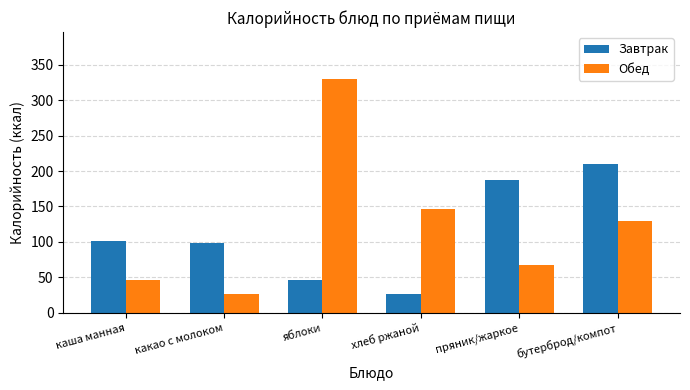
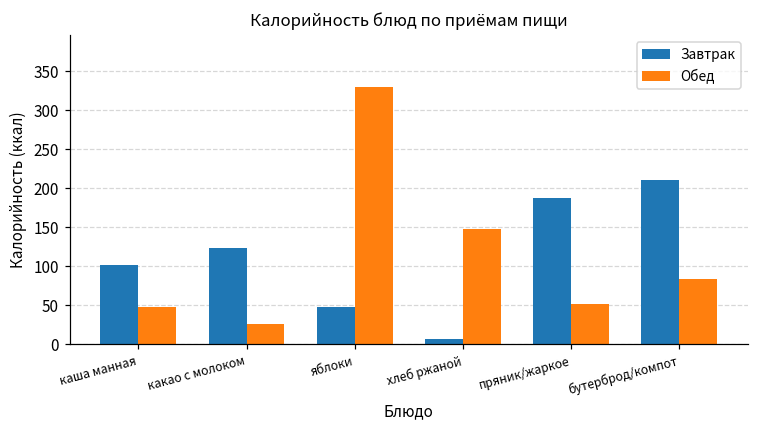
Завтрак, какао с молоком: 100 -> 120
Завтрак, хлеб ржаной: 30 -> 10
Обед, пряник/жаркое: 70 -> 50
Обед, бутерброд/компот: 130 -> 80
